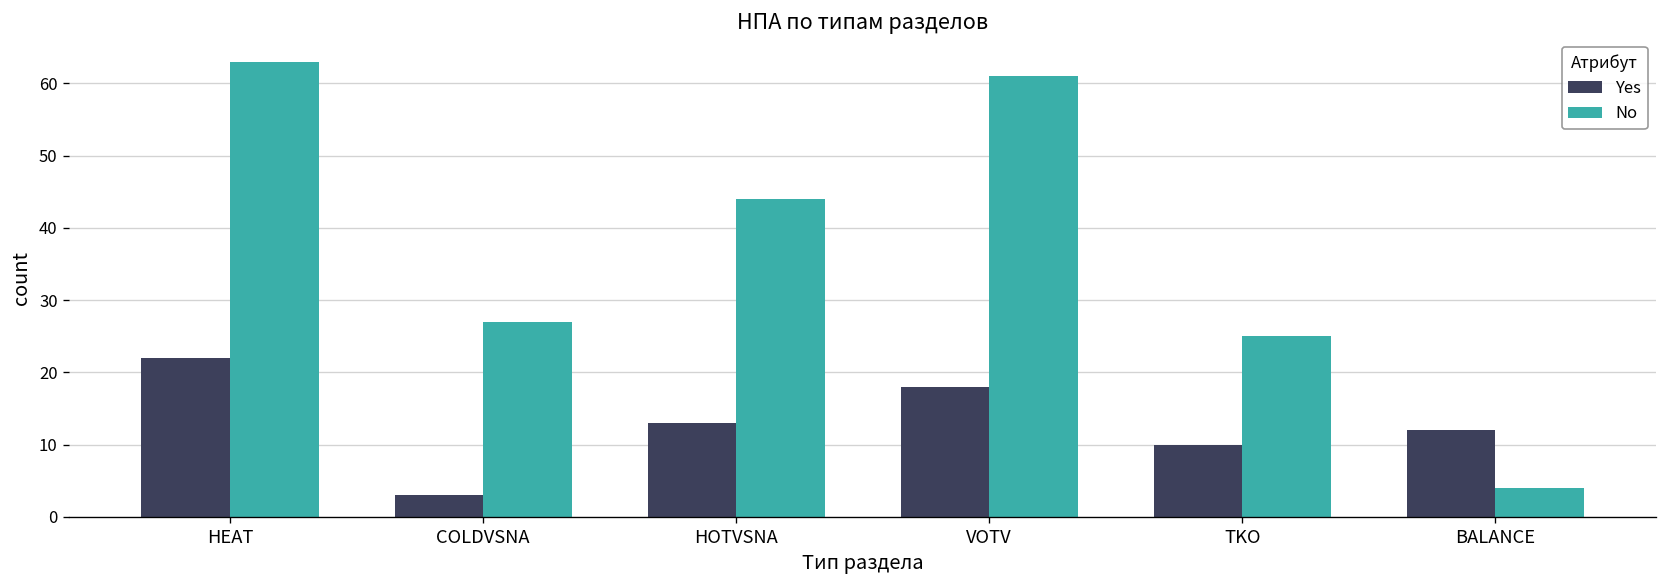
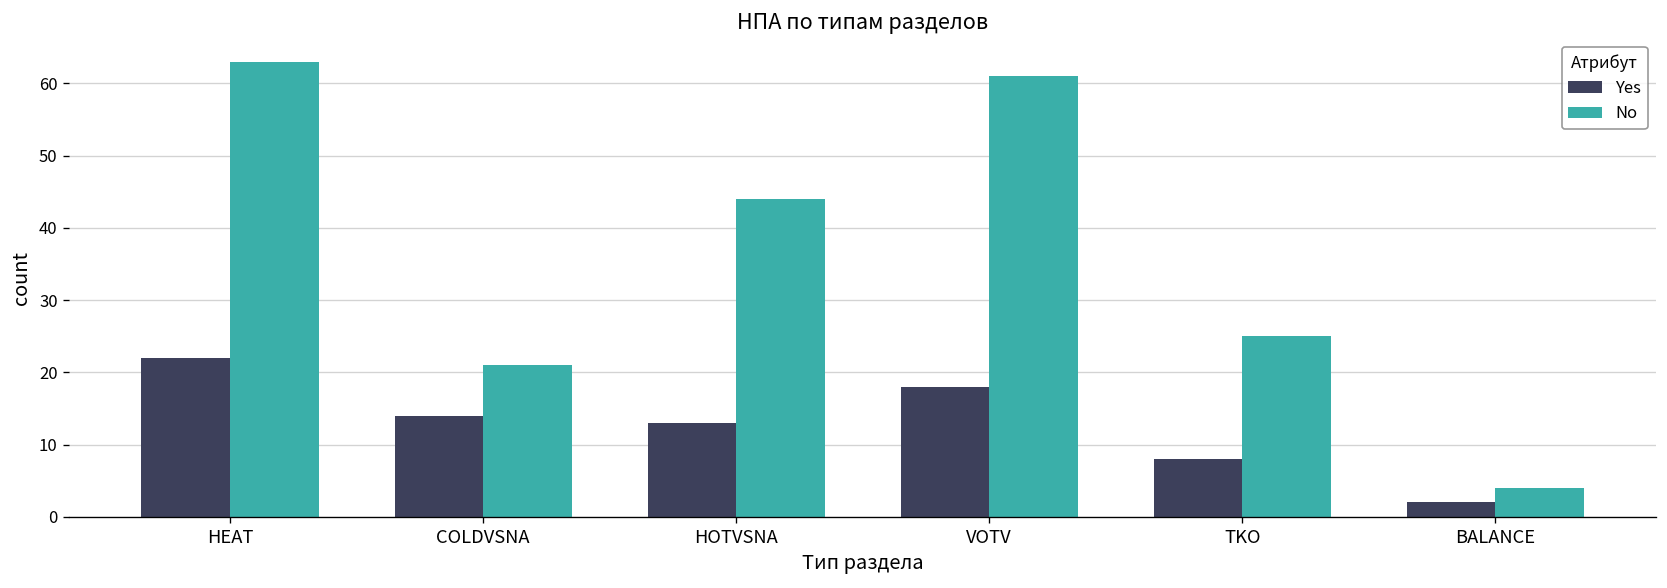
Yes, COLDVSNA: 3 -> 14
No, COLDVSNA: 27 -> 21
Yes, TKO: 10 -> 8
Yes, BALANCE: 12 -> 2
